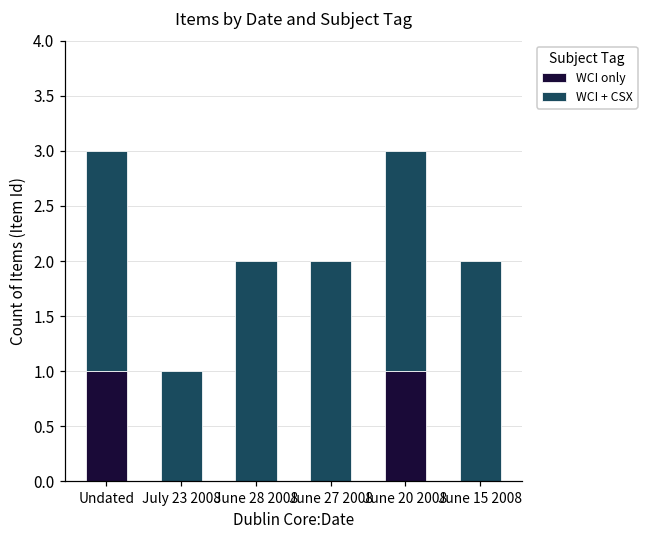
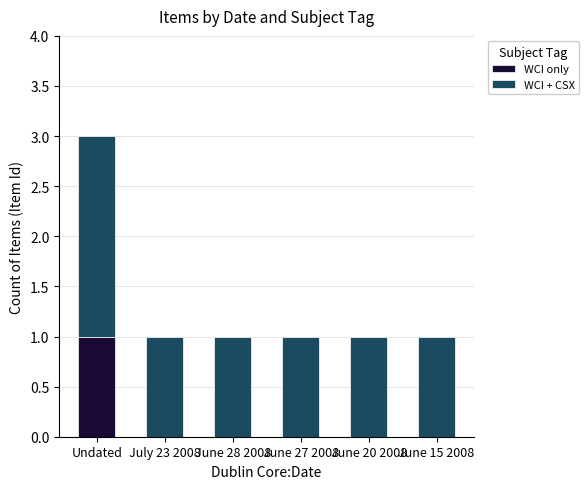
WCI + CSX, June 28 2008: 2 -> 1
WCI + CSX, June 27 2008: 2 -> 1
WCI only, June 20 2008: 1 -> 0
WCI + CSX, June 20 2008: 2 -> 1
WCI + CSX, June 15 2008: 2 -> 1
